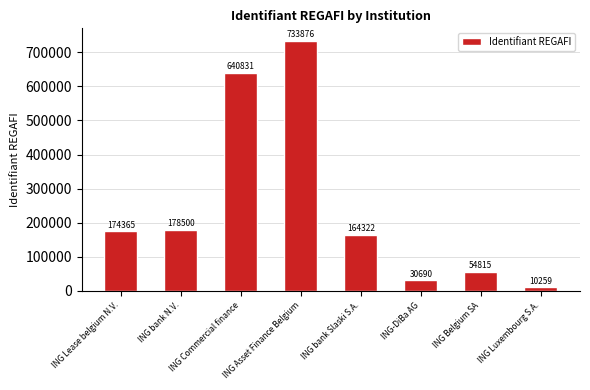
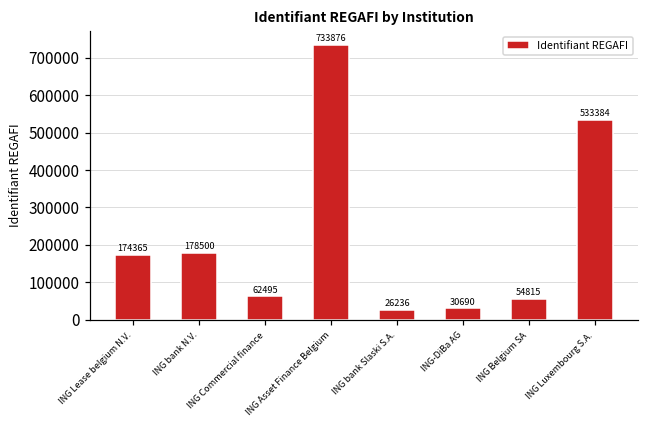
ING Commercial finance: 640831 -> 62495
ING bank Slaski S.A.: 164322 -> 26236
ING Luxembourg S.A.: 10259 -> 533384
